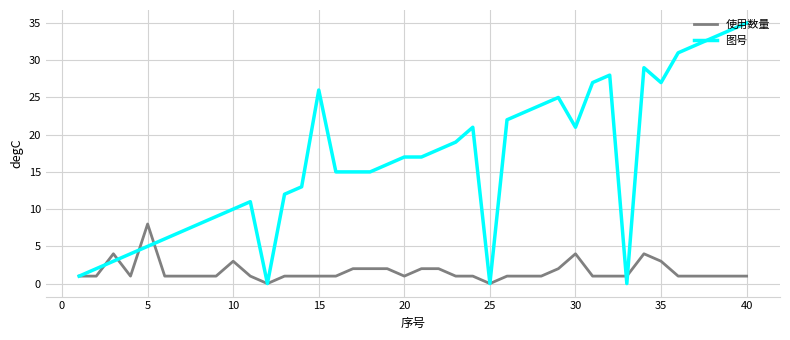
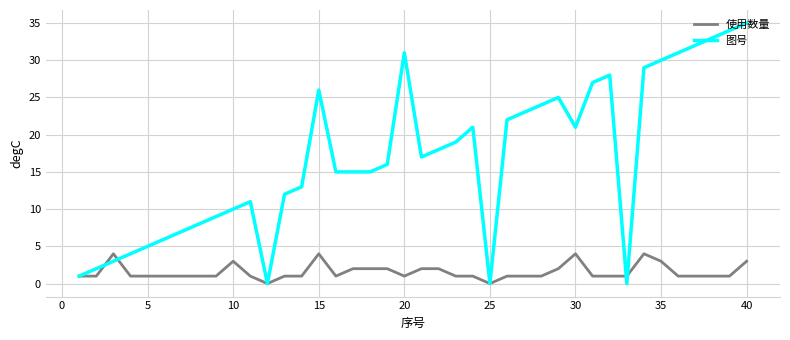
使用数量, 5: 8 -> 1
使用数量, 15: 1 -> 4
图号, 20: 17 -> 31
图号, 35: 27 -> 30
使用数量, 40: 1 -> 3
